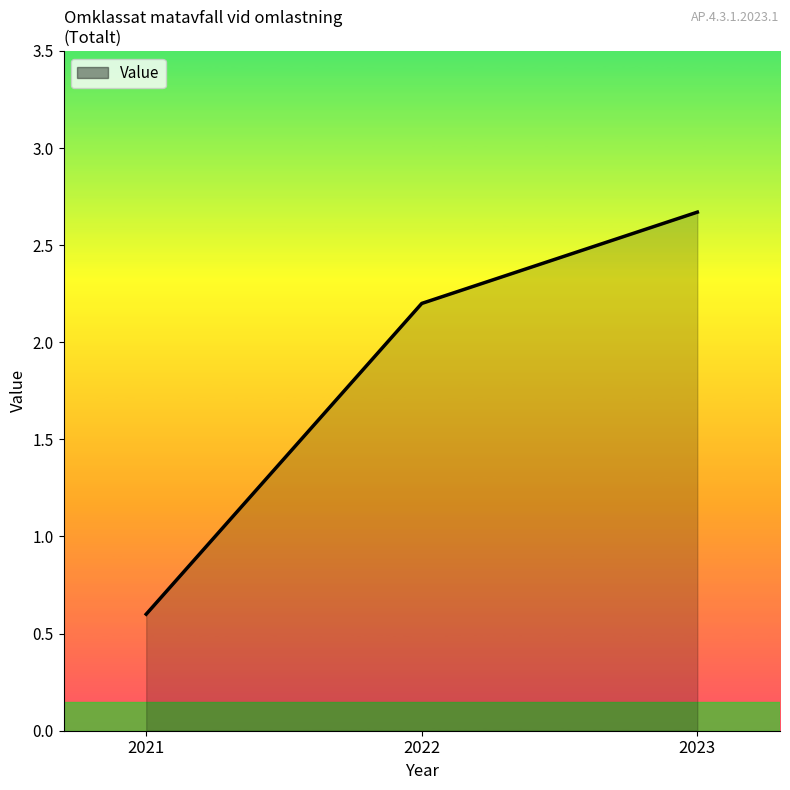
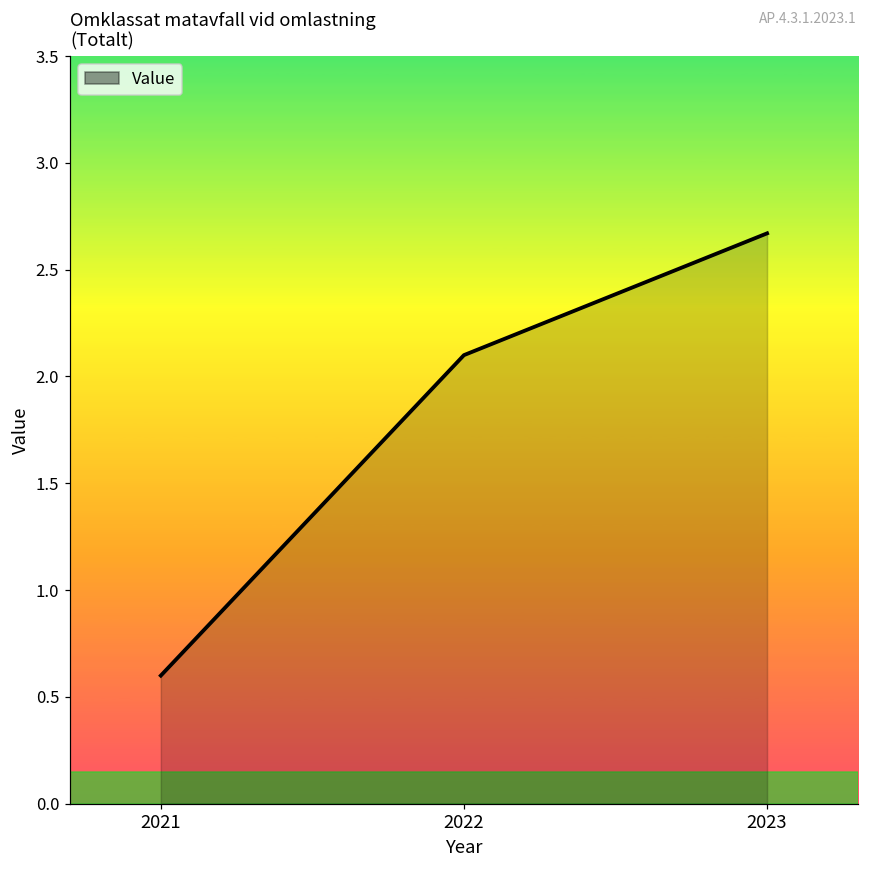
2022: 2.2 -> 2.1
